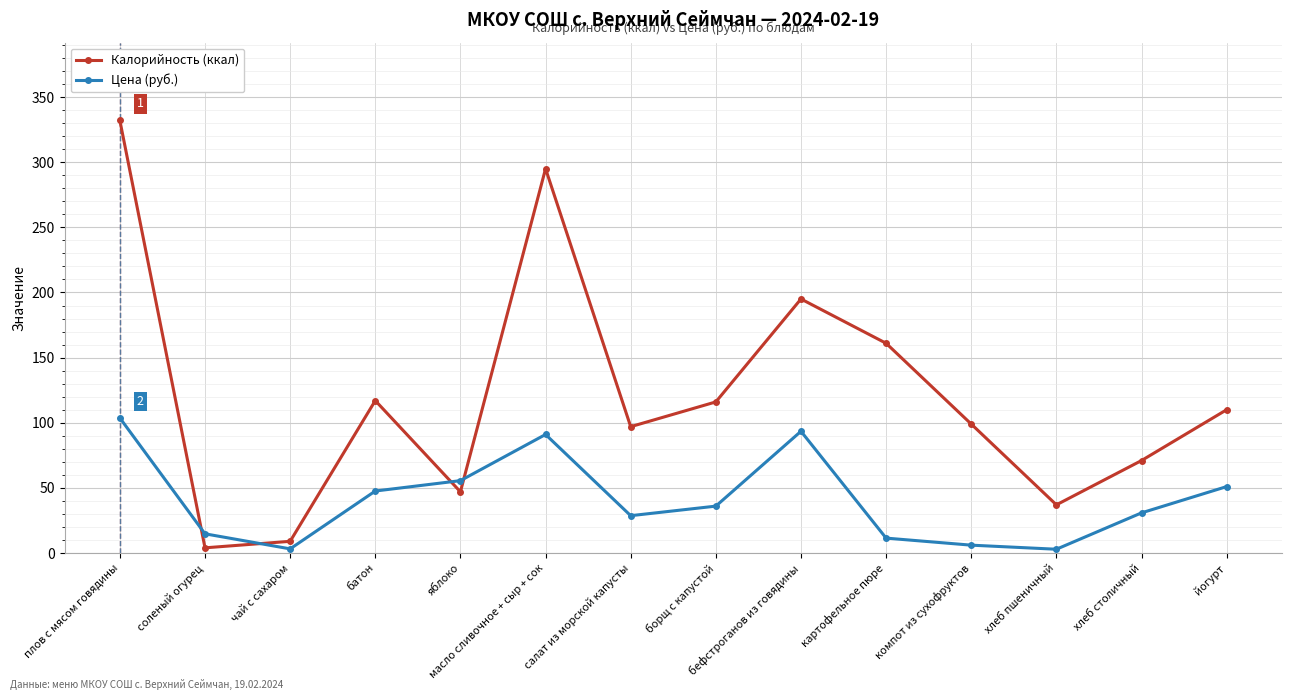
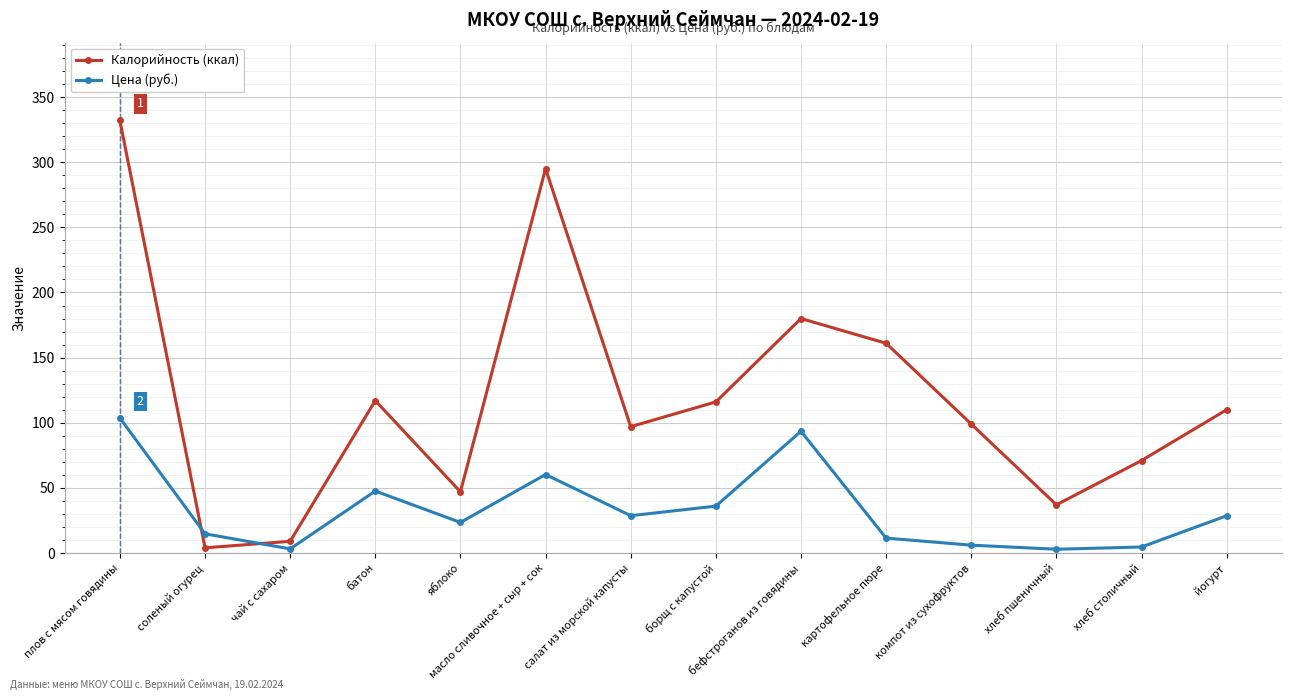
Цена (руб.), яблоко: 56 -> 23
Цена (руб.), масло сливочное + сыр + сок: 91 -> 60
Калорийность (ккал), бефстроганов из говядины: 195 -> 180
Цена (руб.), хлеб столичный: 31 -> 5
Цена (руб.), йогурт: 51 -> 29
